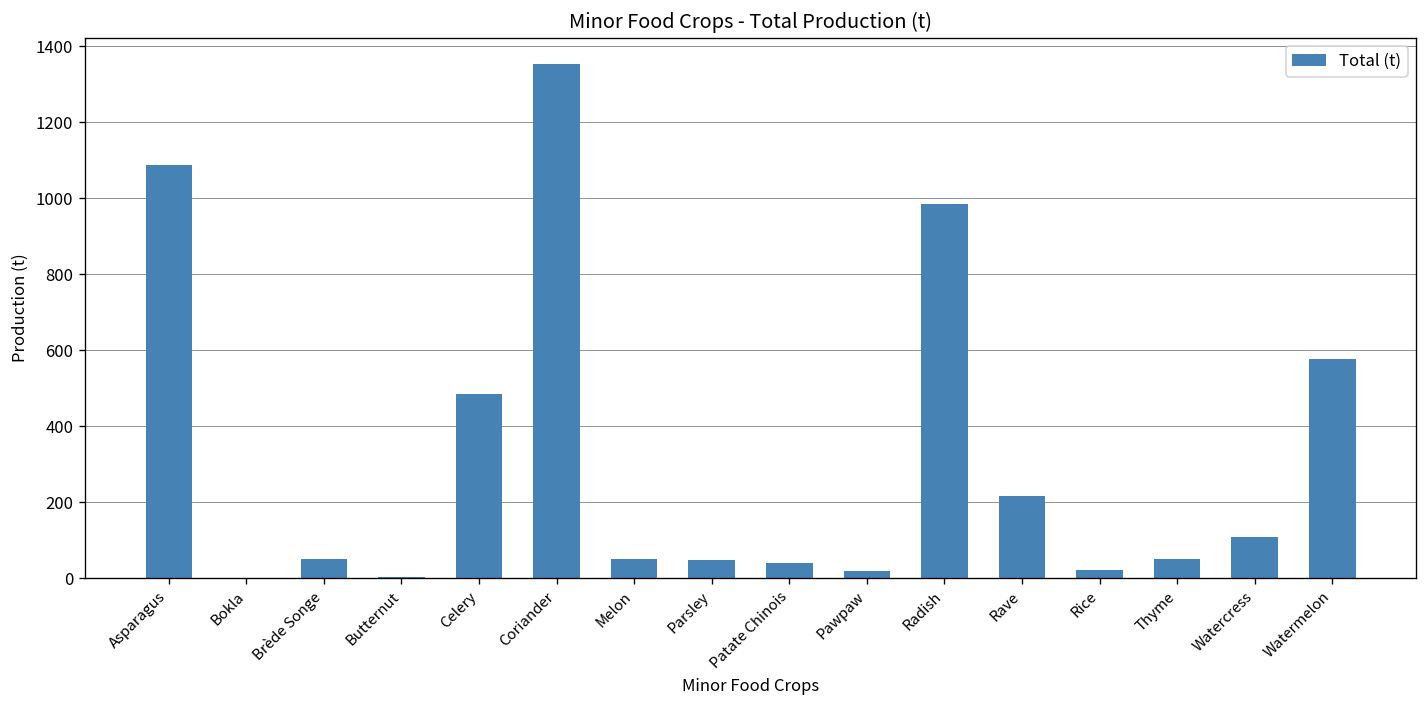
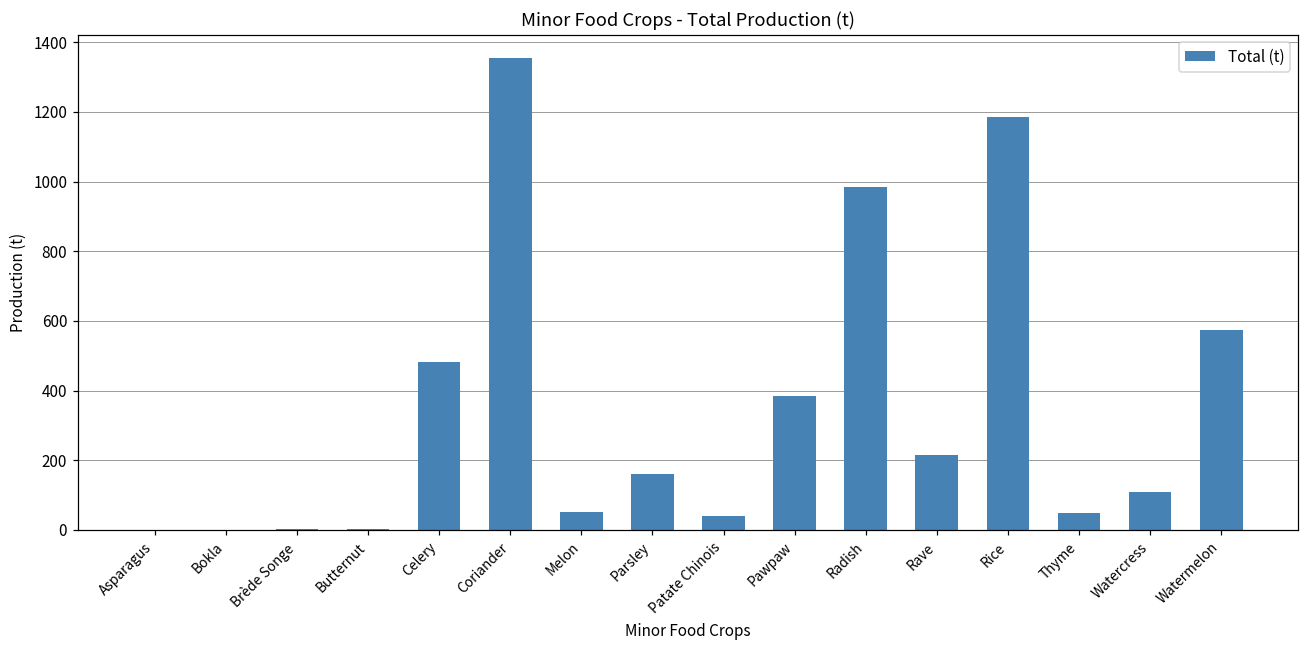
Asparagus: 1090 -> 0
Brède Songe: 50 -> 0
Parsley: 50 -> 160
Pawpaw: 20 -> 390
Rice: 20 -> 1180
